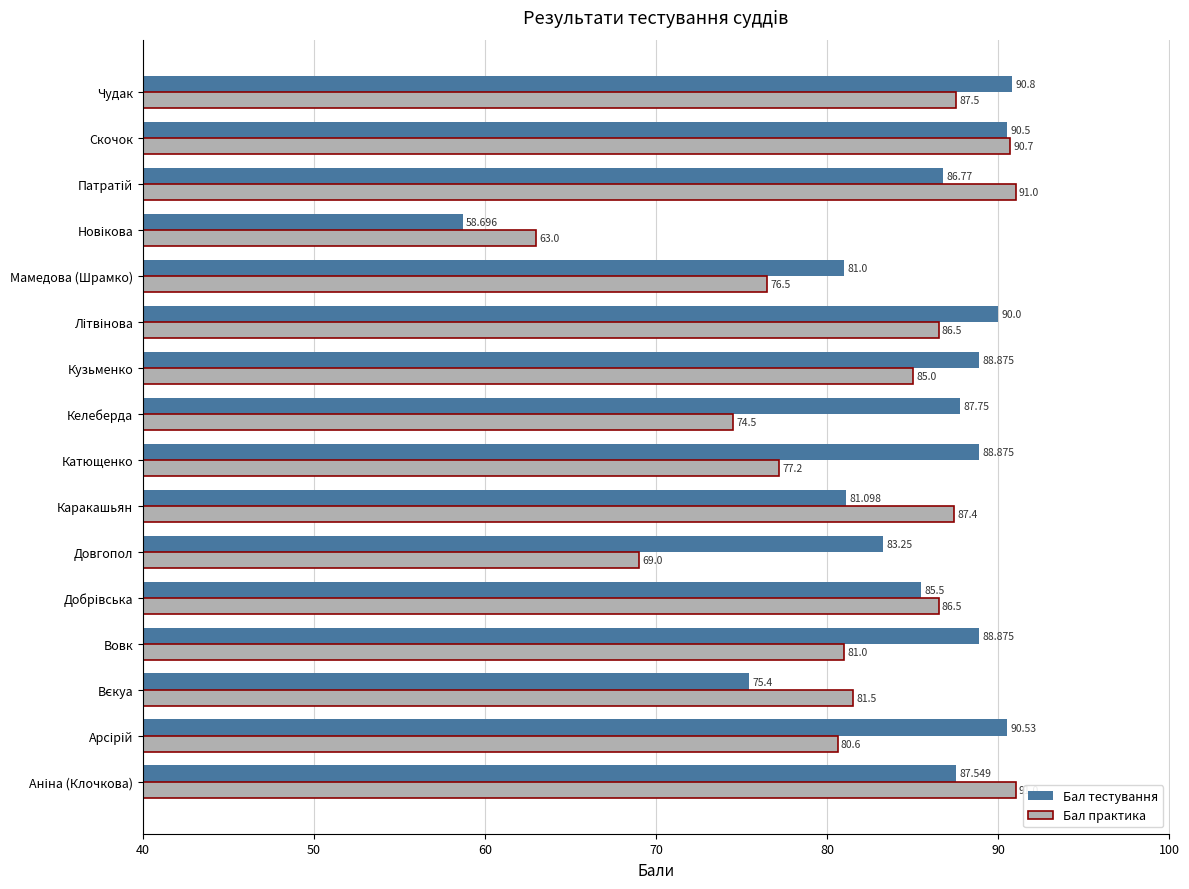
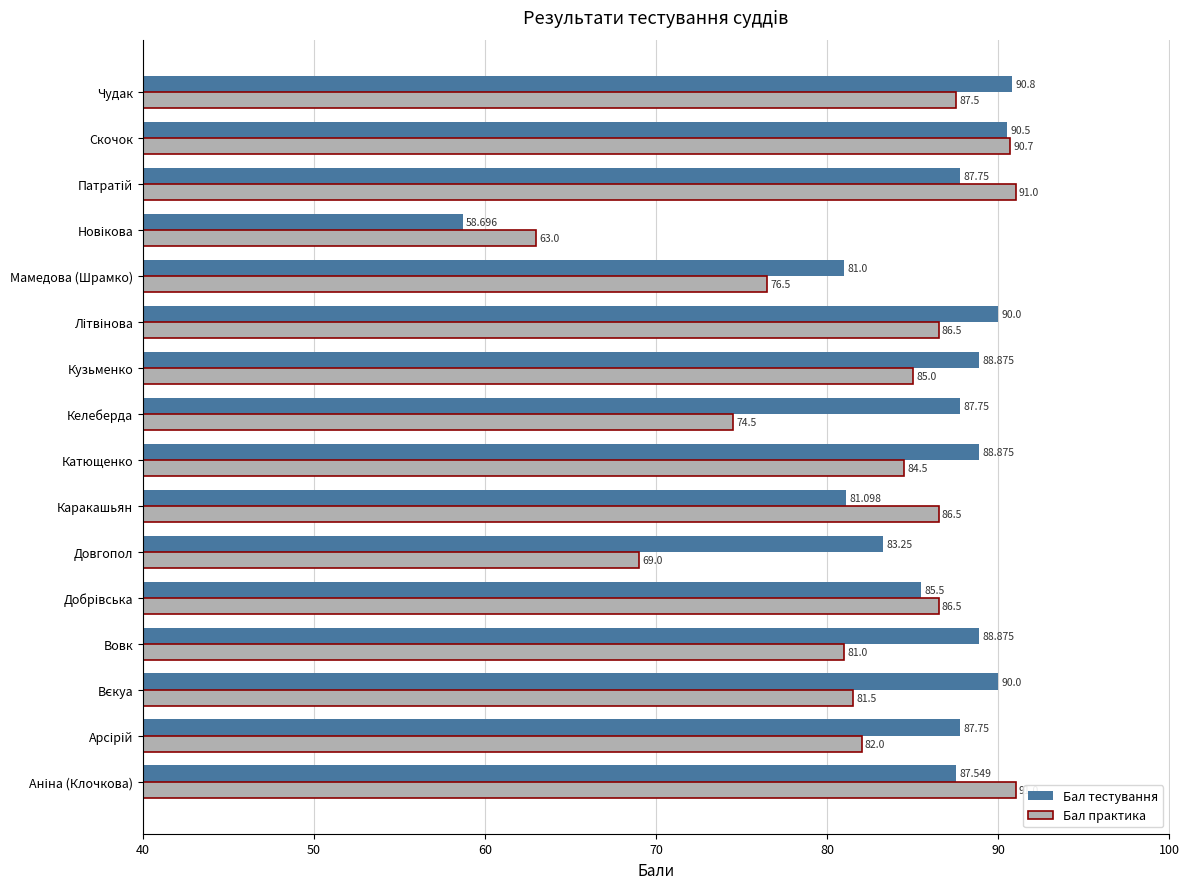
Бал тестування, Патратій: 86.77 -> 87.75
Бал практика, Катющенко: 77.2 -> 84.5
Бал практика, Каракашьян: 87.4 -> 86.5
Бал тестування, Вєкуа: 75.4 -> 90.0
Бал тестування, Арсірій: 90.53 -> 87.75
Бал практика, Арсірій: 80.6 -> 82.0
